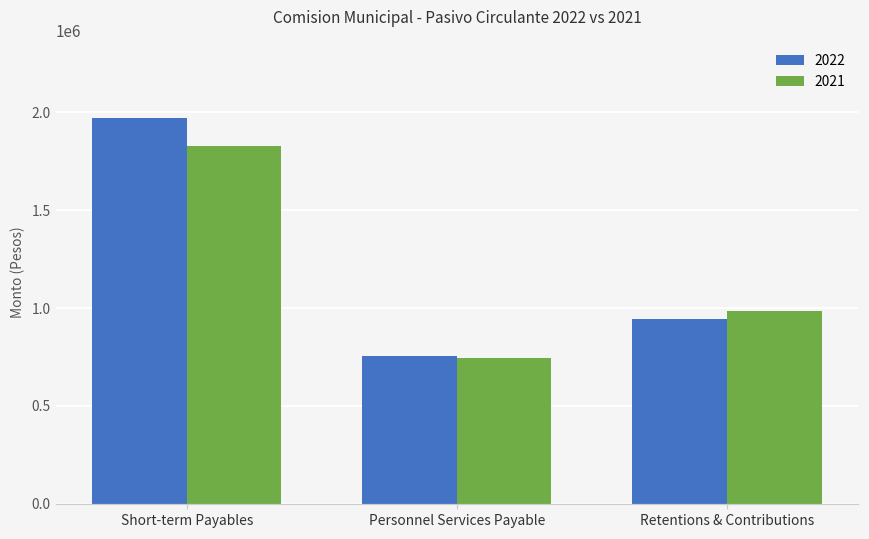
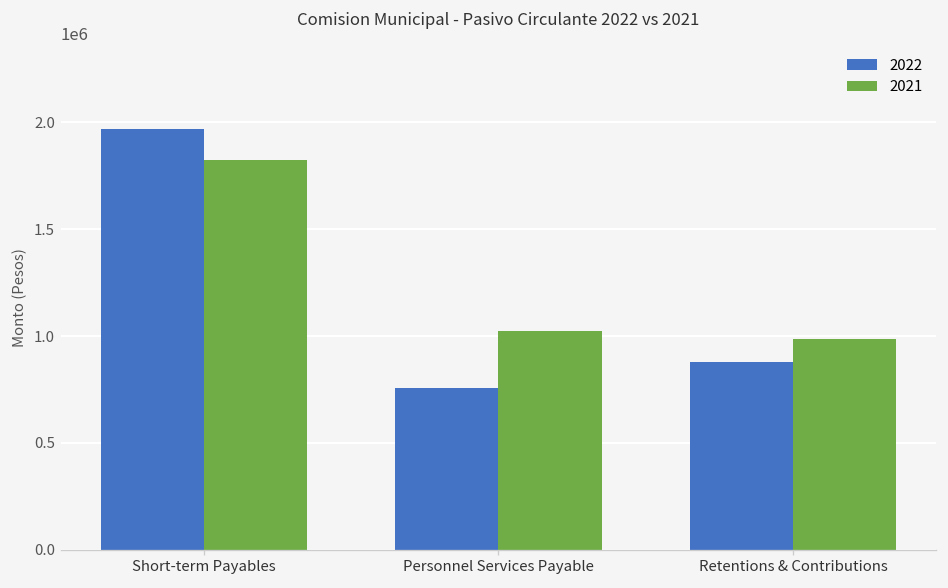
2021, Personnel Services Payable: 740000 -> 1030000
2022, Retentions & Contributions: 940000 -> 880000
